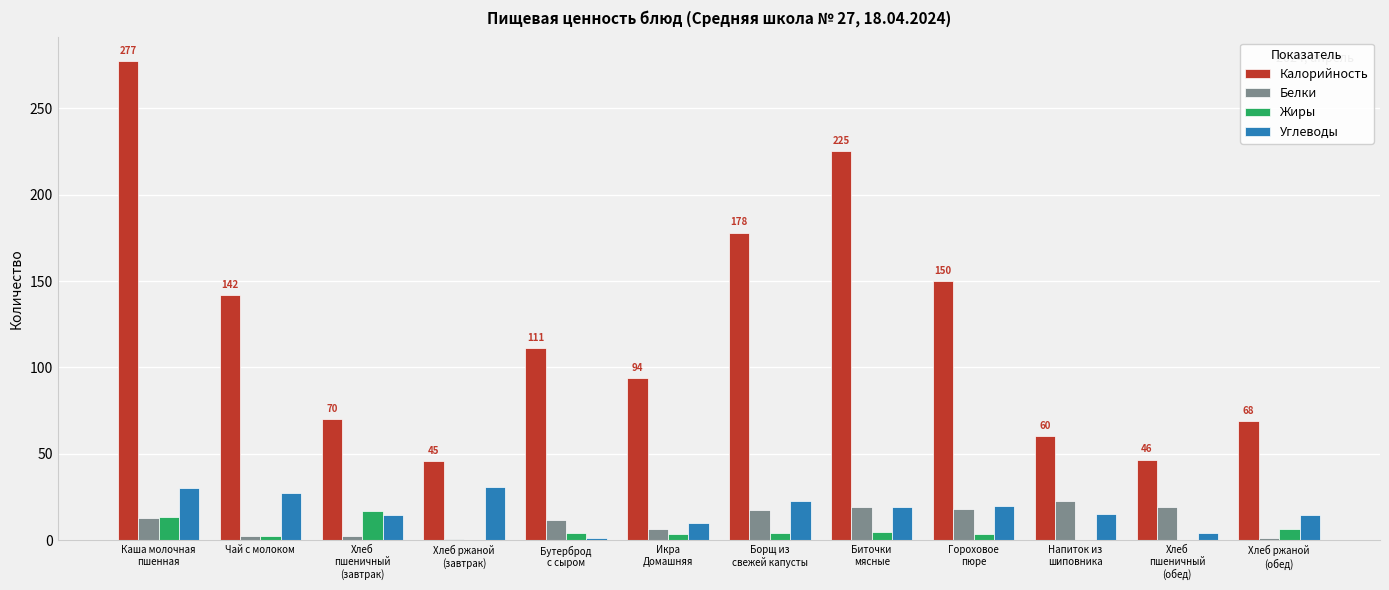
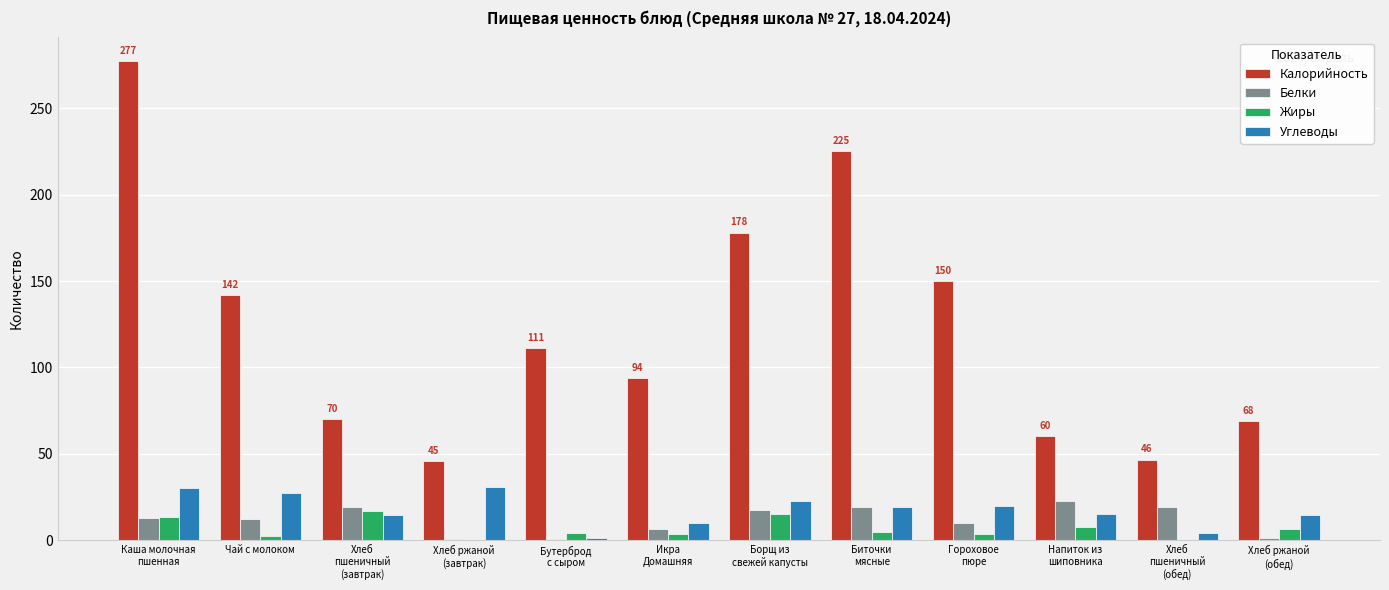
Белки, Чай с молоком: 3 -> 12
Белки, Хлеб пшеничный (завтрак): 2 -> 19
Белки, Бутерброд с сыром: 12 -> 1
Жиры, Борщ из свежей капусты: 4 -> 15
Белки, Гороховое пюре: 18 -> 10
Жиры, Напиток из шиповника: 0 -> 8
